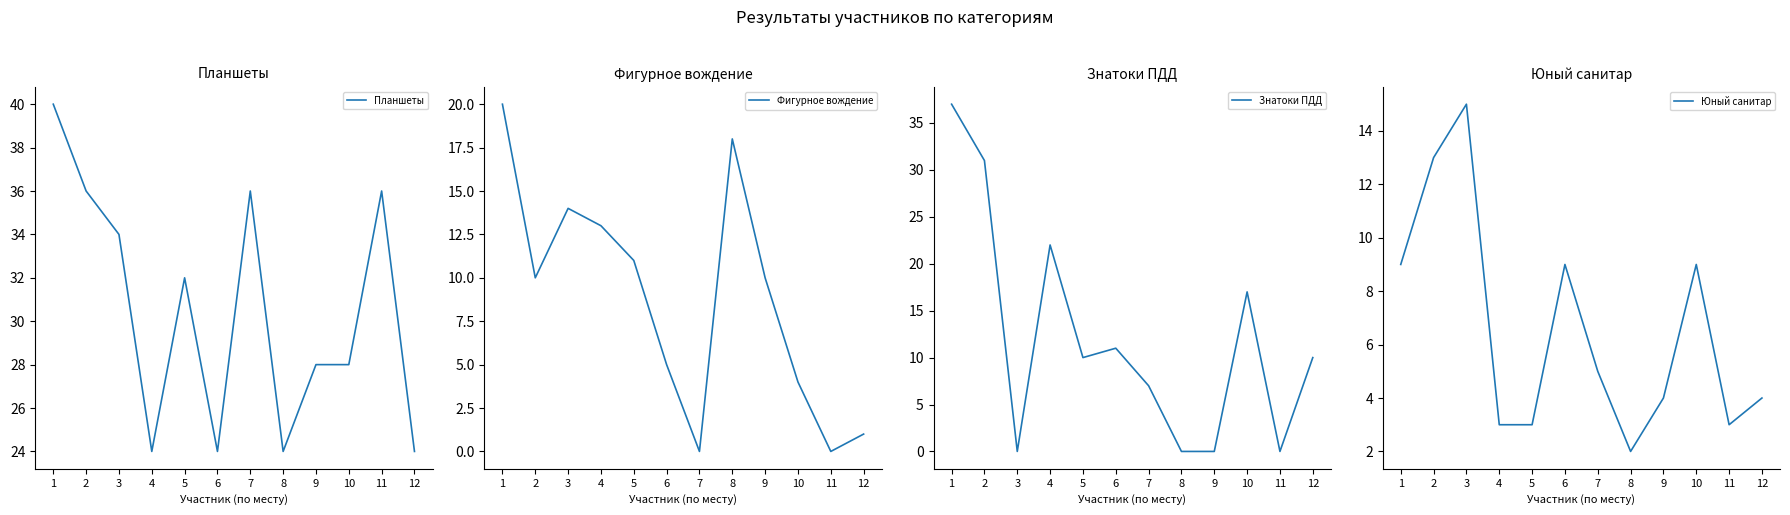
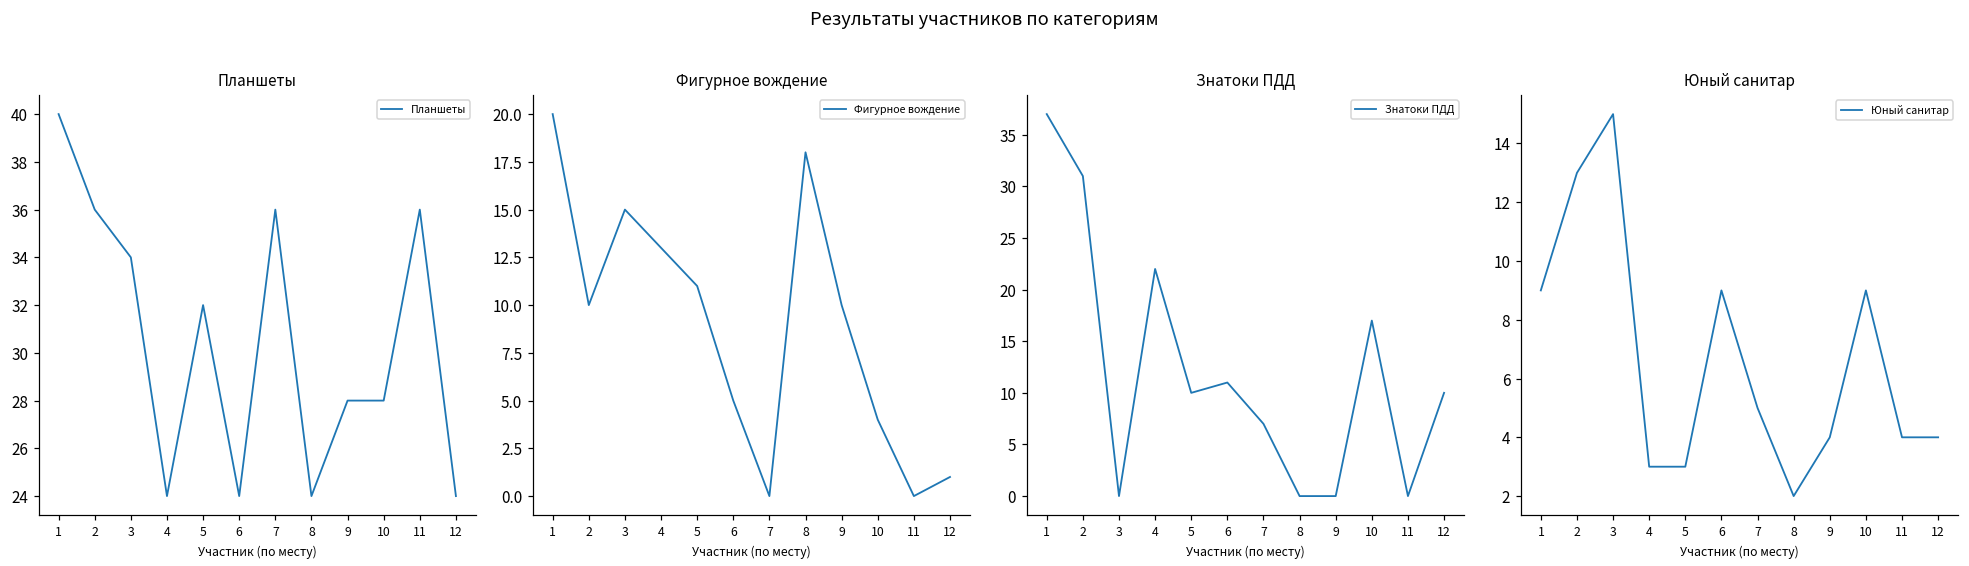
Фигурное вождение, 3: 14 -> 15
Юный санитар, 11: 3 -> 4
